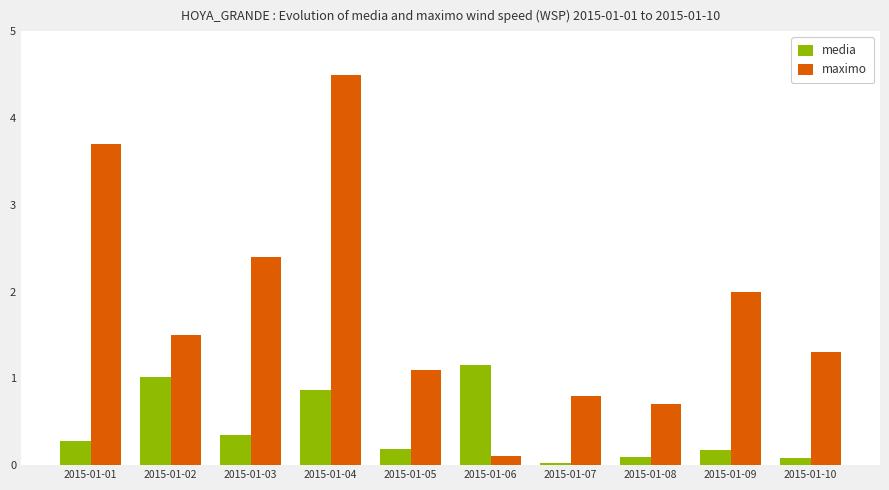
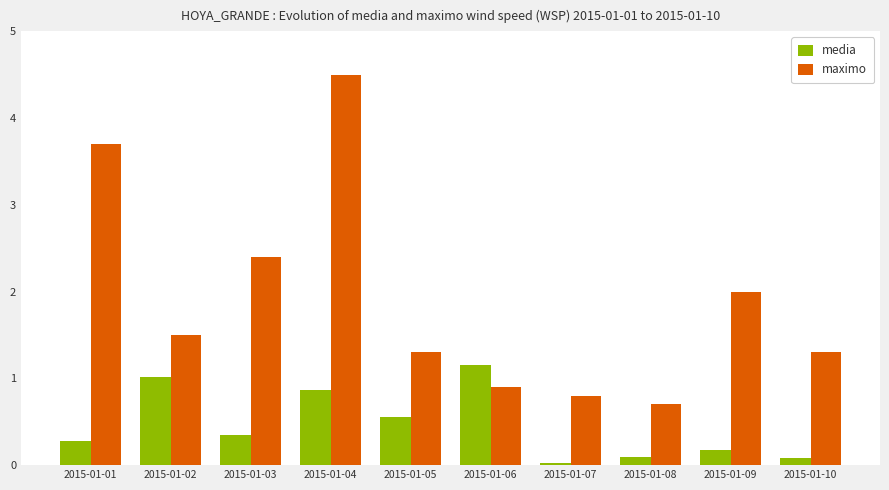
media, 2015-01-05: 0.2 -> 0.6
maximo, 2015-01-05: 1.1 -> 1.3
maximo, 2015-01-06: 0.1 -> 0.9
